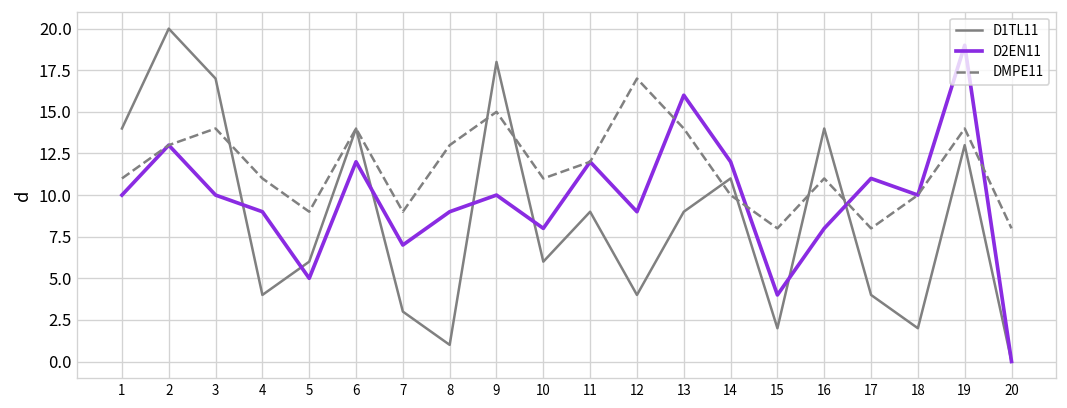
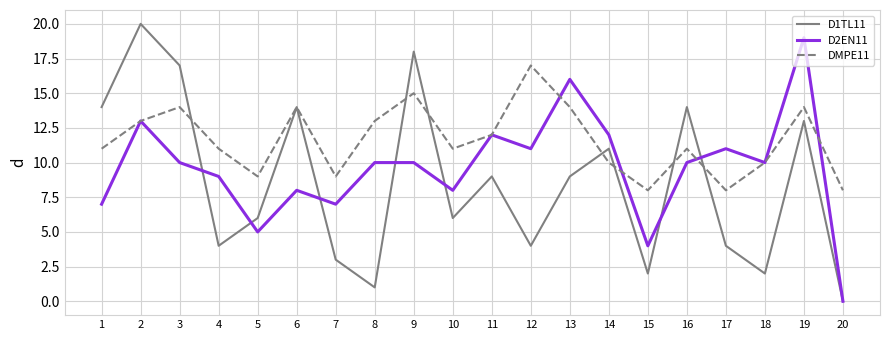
D2EN11, 1: 10 -> 7
D2EN11, 6: 12 -> 8
D2EN11, 8: 9 -> 10
D2EN11, 12: 9 -> 11
D2EN11, 16: 8 -> 10
